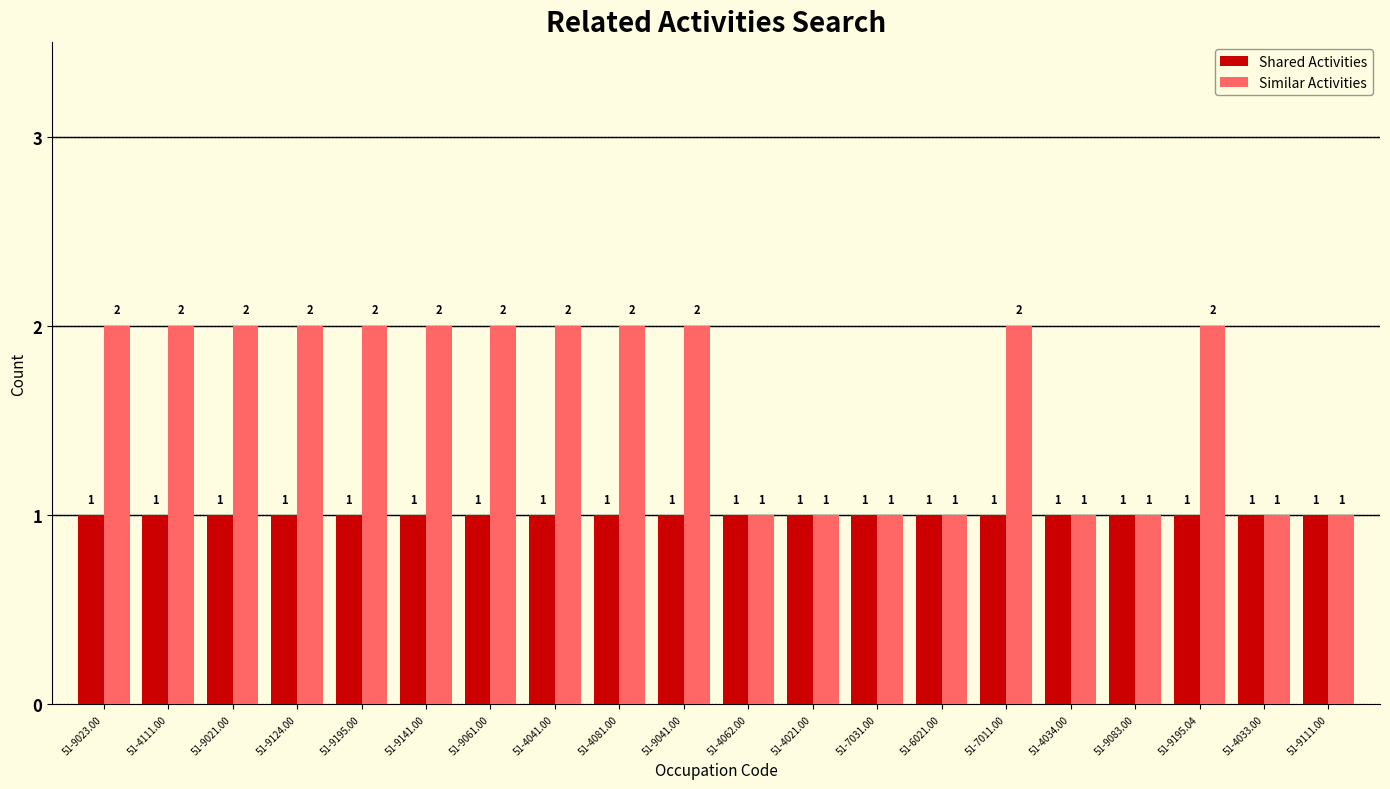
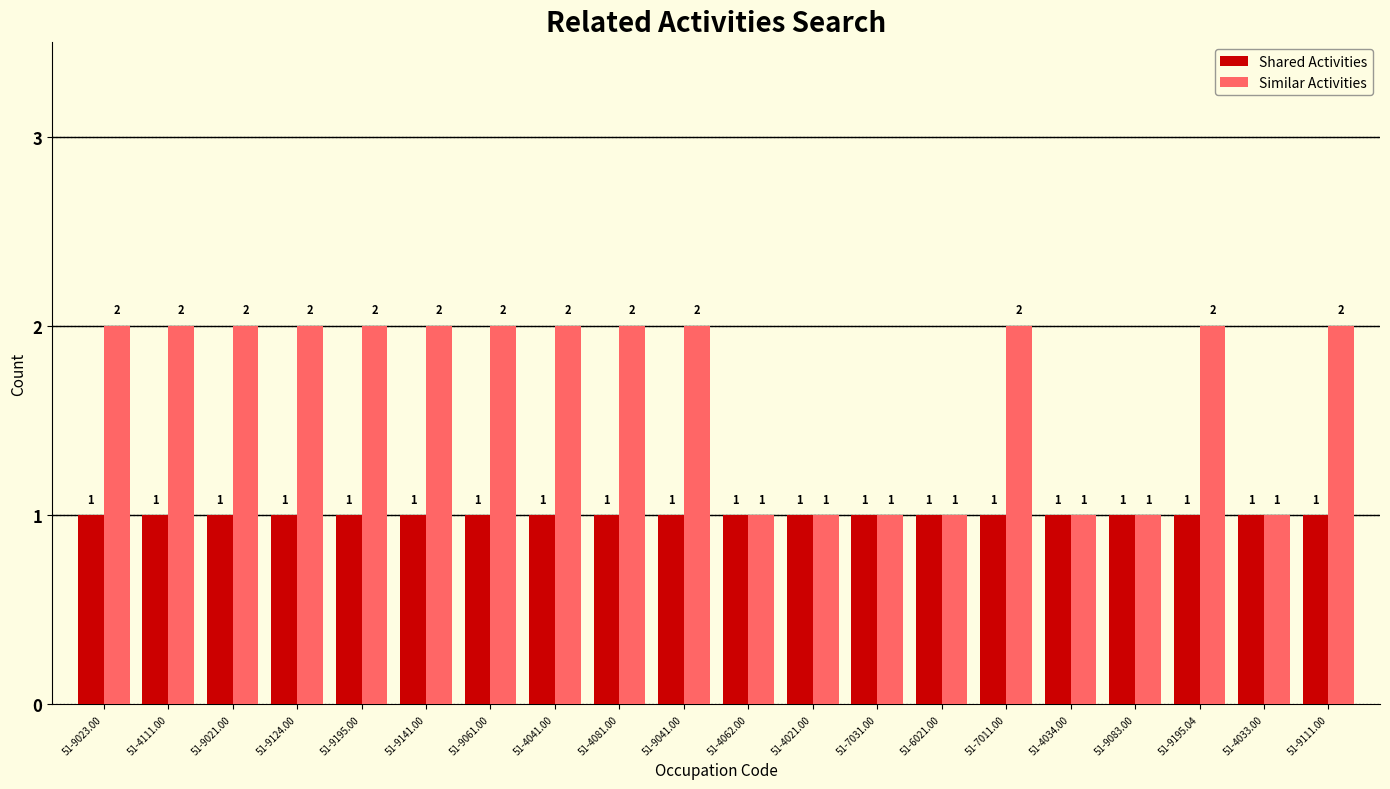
Similar Activities, 51-9111.00: 1 -> 2
